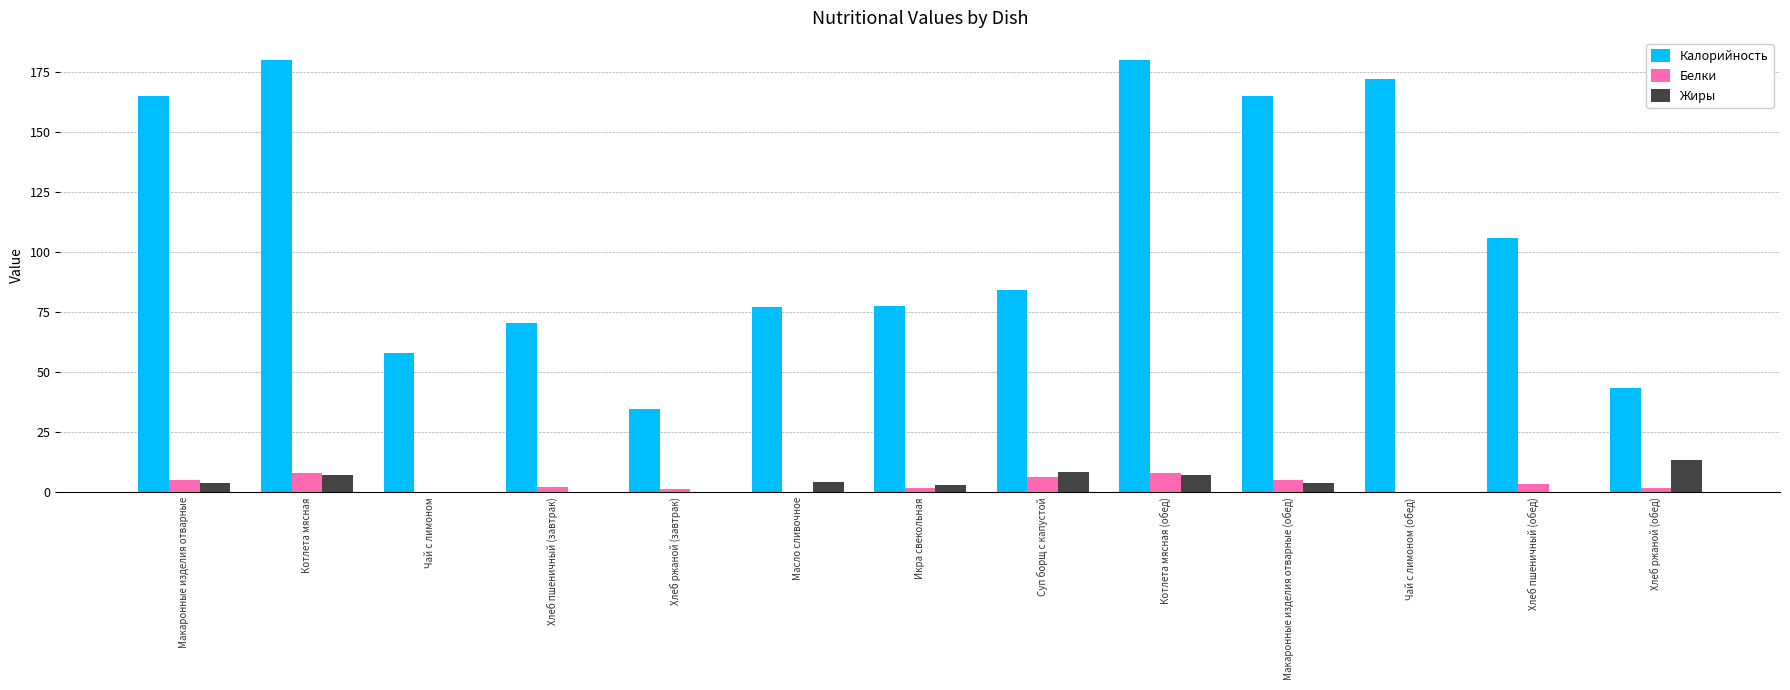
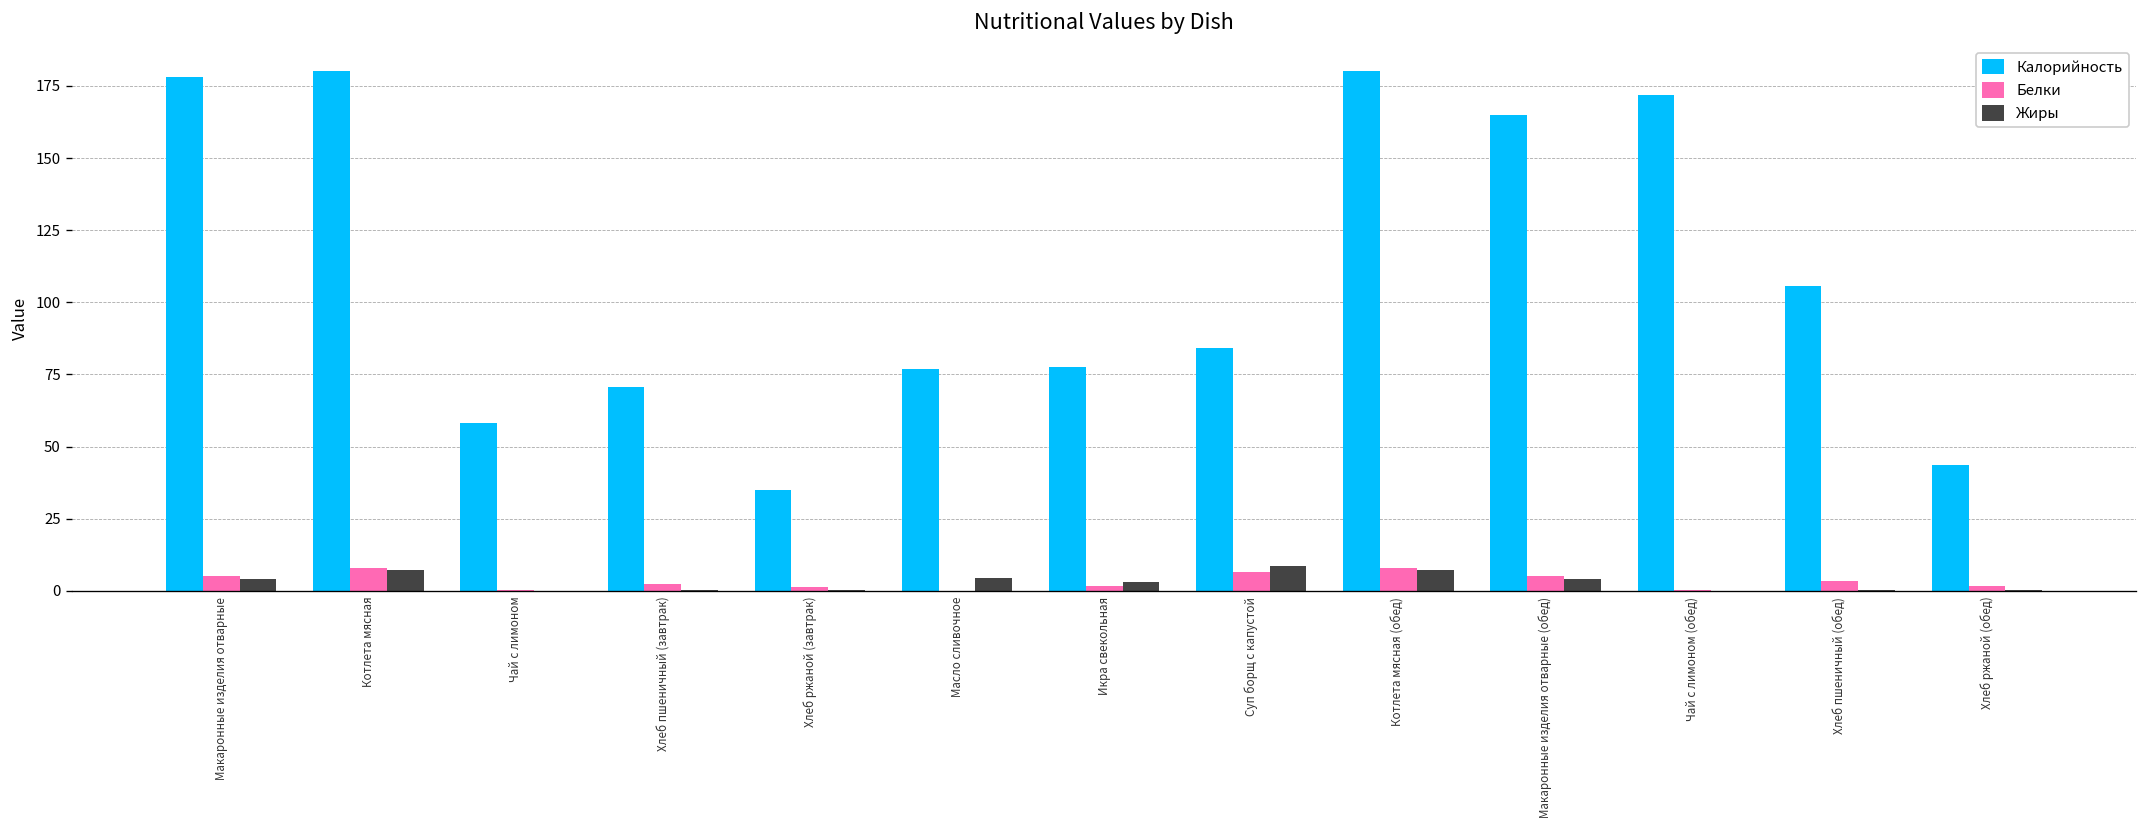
Калорийность, Макаронные изделия отварные: 165 -> 178
Жиры, Хлеб ржаной (обед): 14 -> 0
